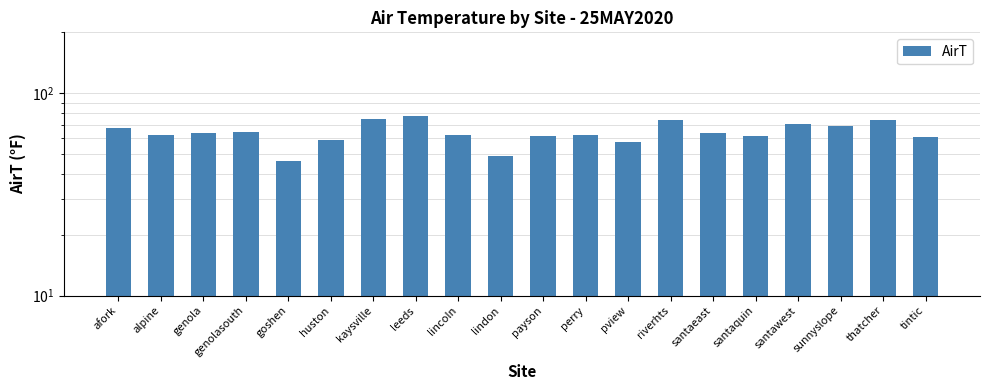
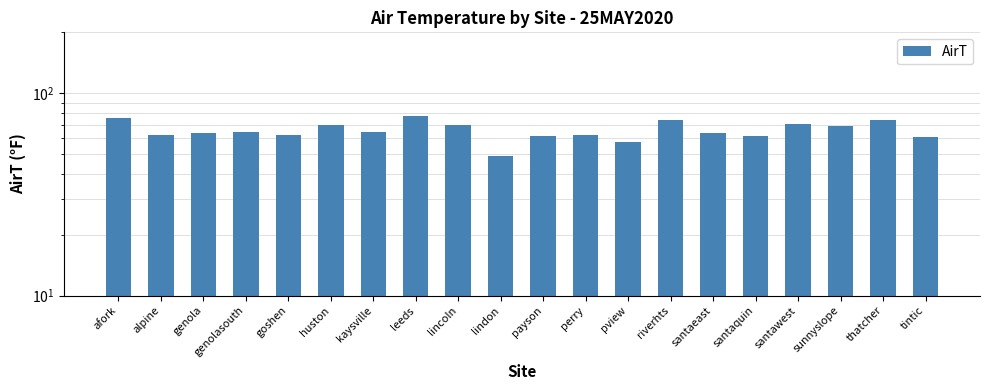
afork: 68 -> 76
goshen: 46 -> 62
huston: 59 -> 70
kaysville: 75 -> 65
lincoln: 63 -> 70
